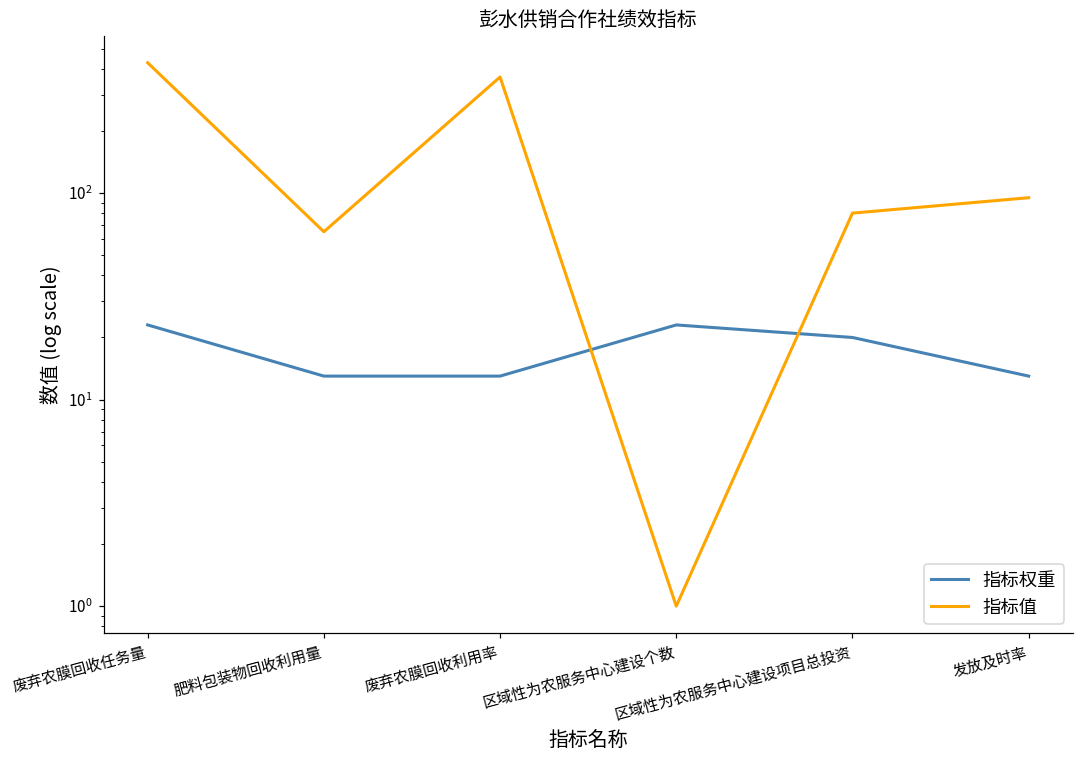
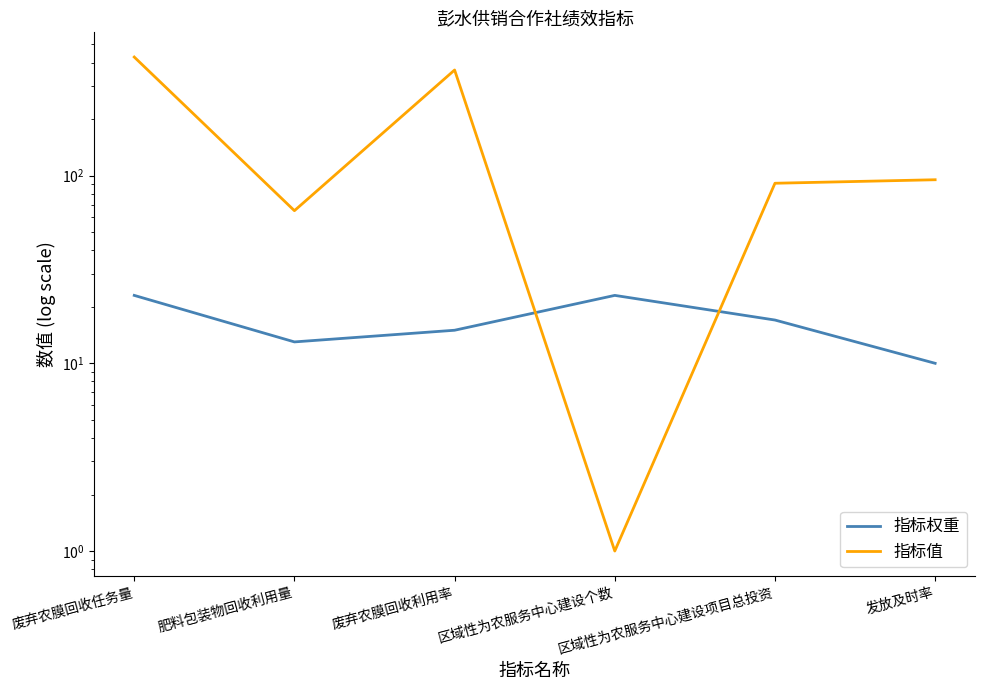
指标权重, 废弃农膜回收利用率: 13 -> 15
指标权重, 区域性为农服务中心建设项目总投资: 20 -> 17
指标值, 区域性为农服务中心建设项目总投资: 80 -> 90
指标权重, 发放及时率: 13 -> 10
